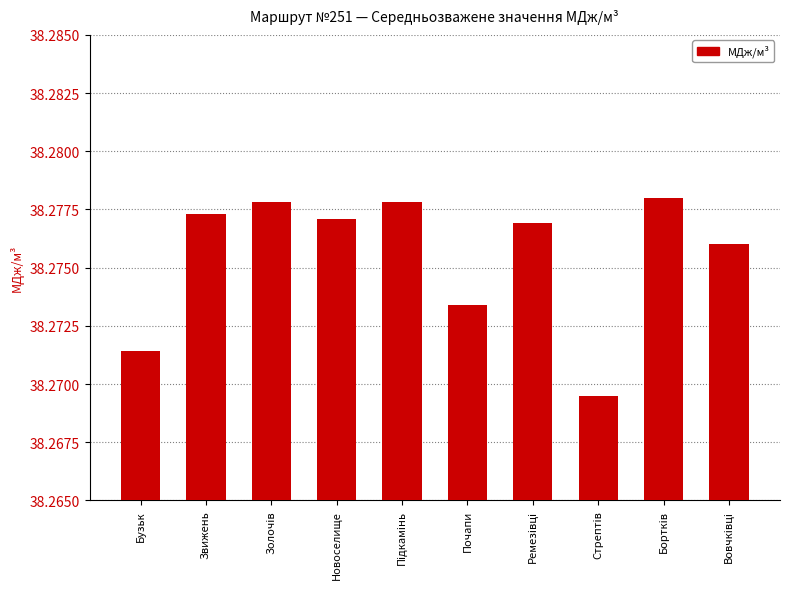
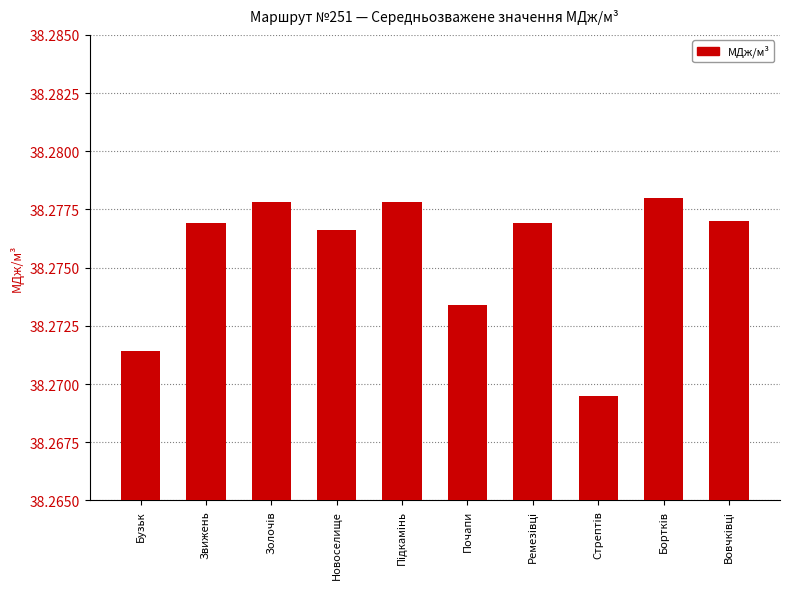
Звижень: 38.2773 -> 38.2769
Новоселище: 38.2771 -> 38.2766
Вовчківці: 38.276 -> 38.277
